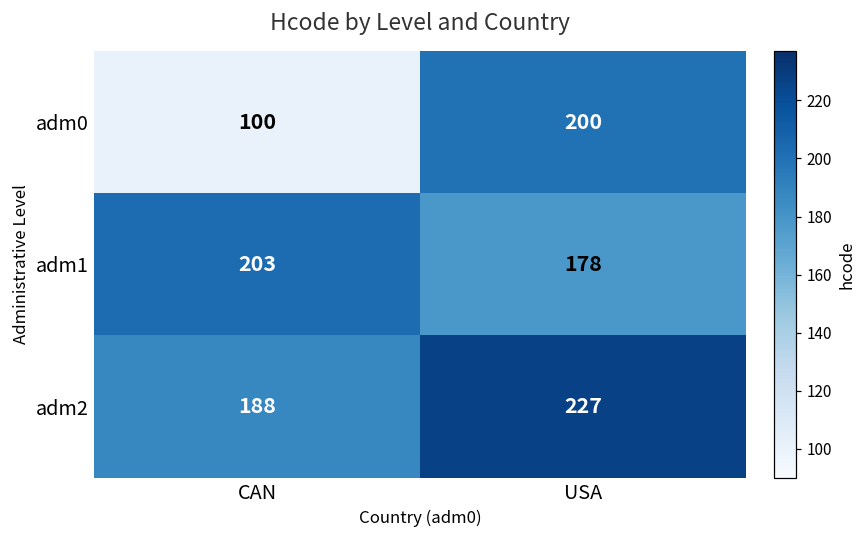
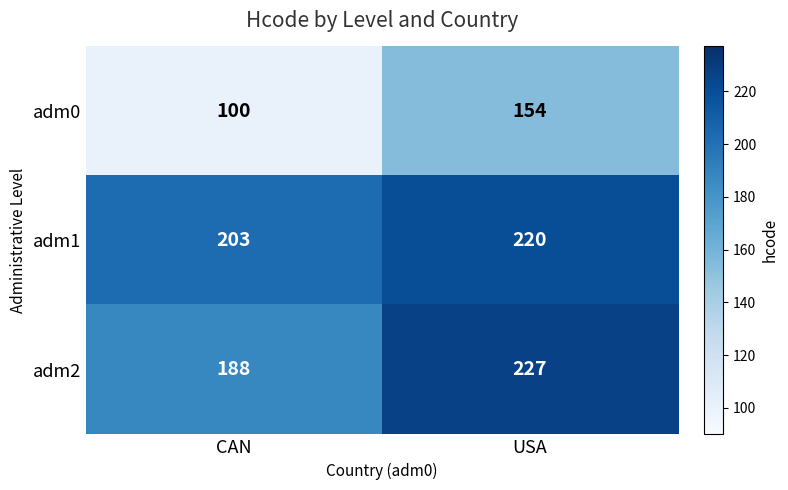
adm0, USA: 200 -> 154
adm1, USA: 178 -> 220
